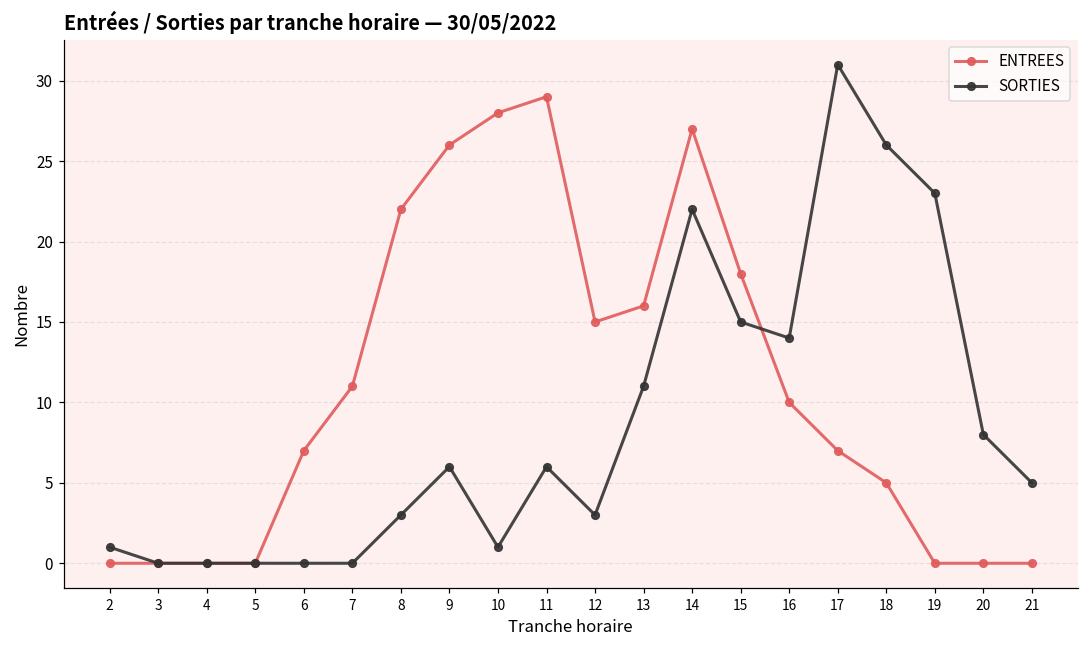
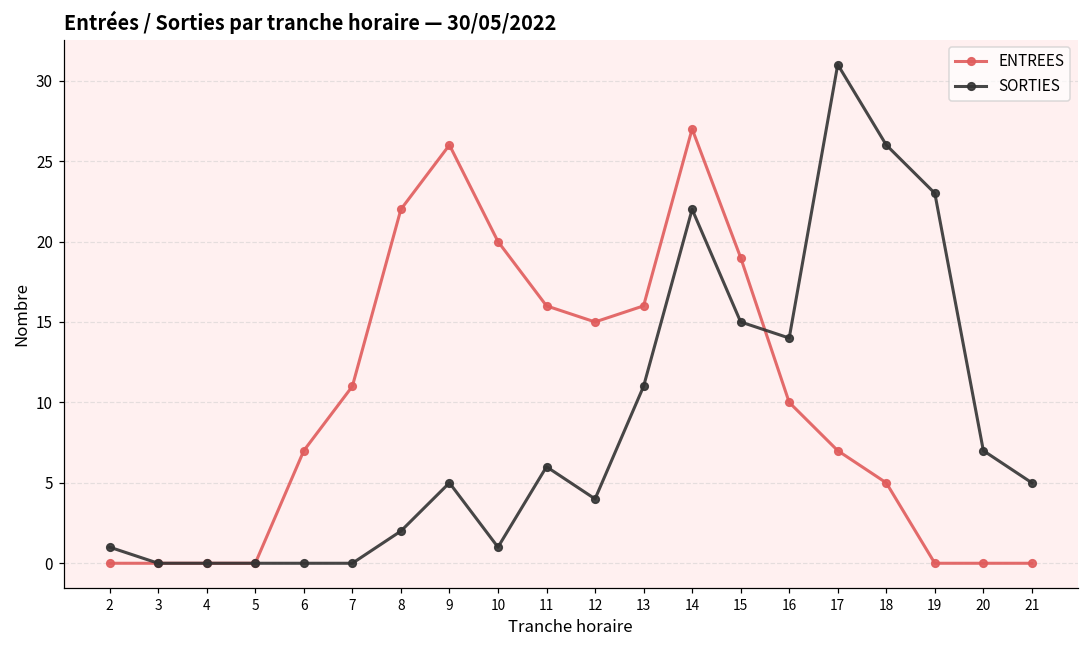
SORTIES, 8: 3 -> 2
SORTIES, 9: 6 -> 5
ENTREES, 10: 28 -> 20
ENTREES, 11: 29 -> 16
SORTIES, 12: 3 -> 4
ENTREES, 15: 18 -> 19
SORTIES, 20: 8 -> 7
